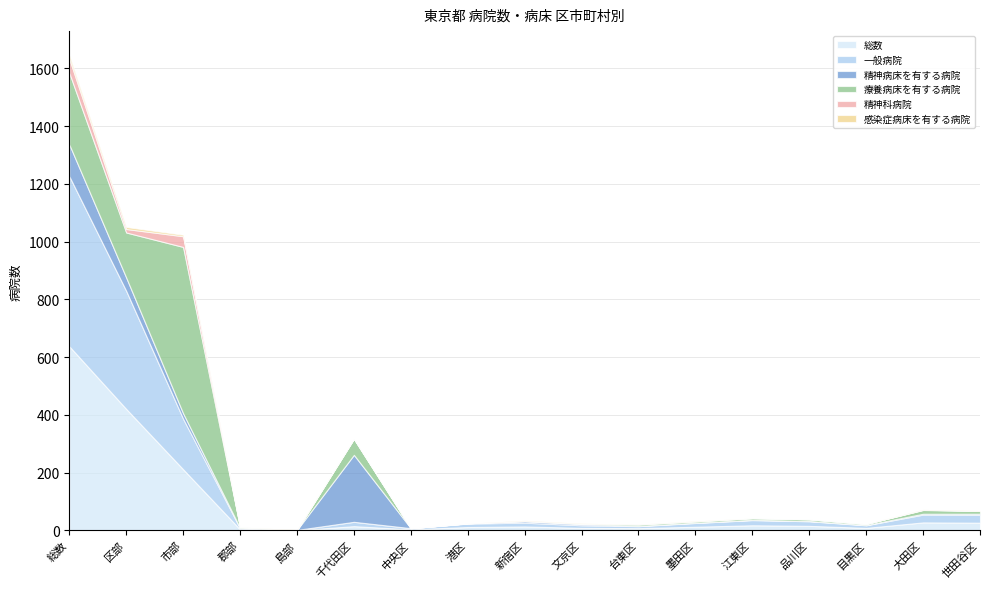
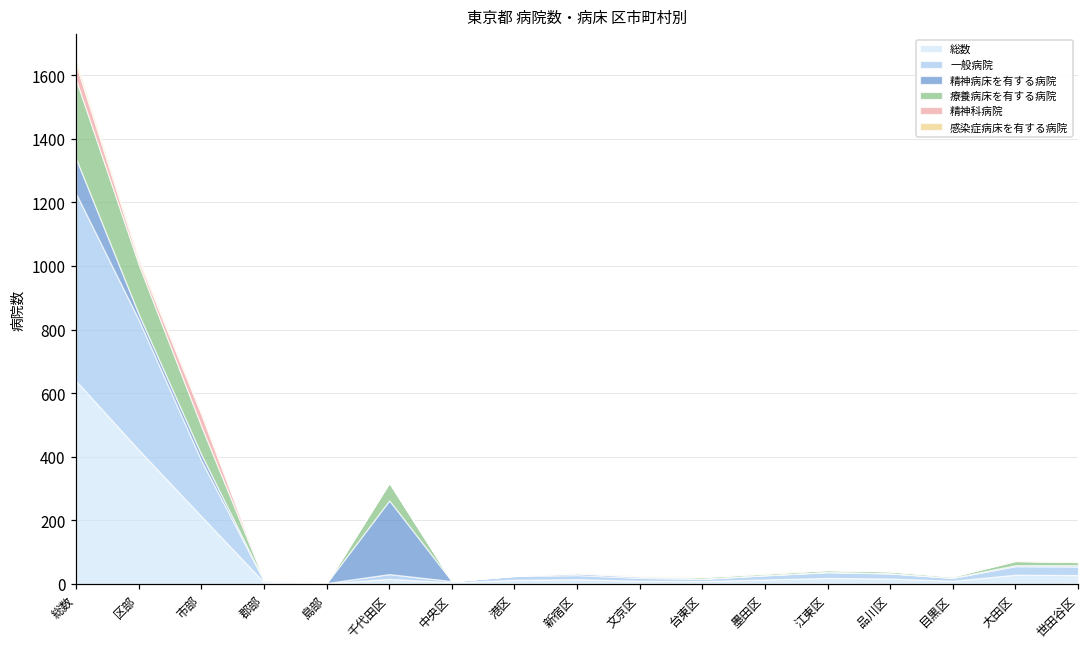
精神病床を有する病院, 区部: 50 -> 20
療養病床を有する病院, 市部: 580 -> 90
